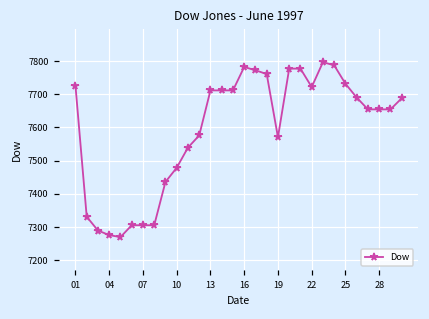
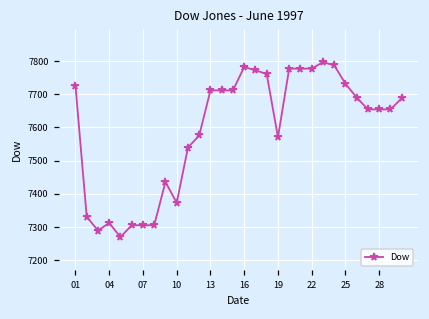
04: 7280 -> 7310
10: 7480 -> 7370
22: 7720 -> 7780
